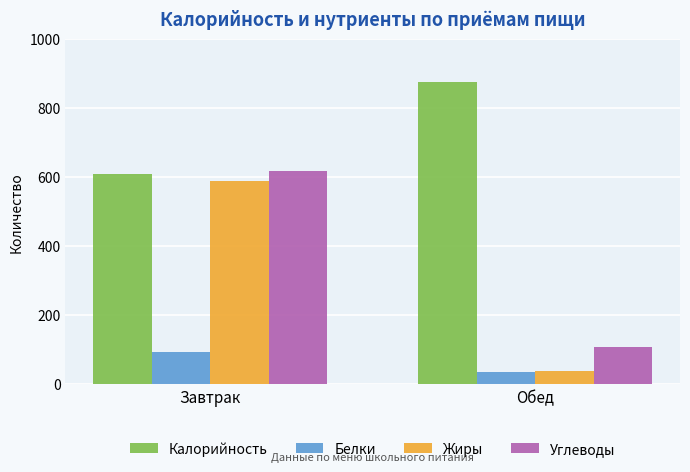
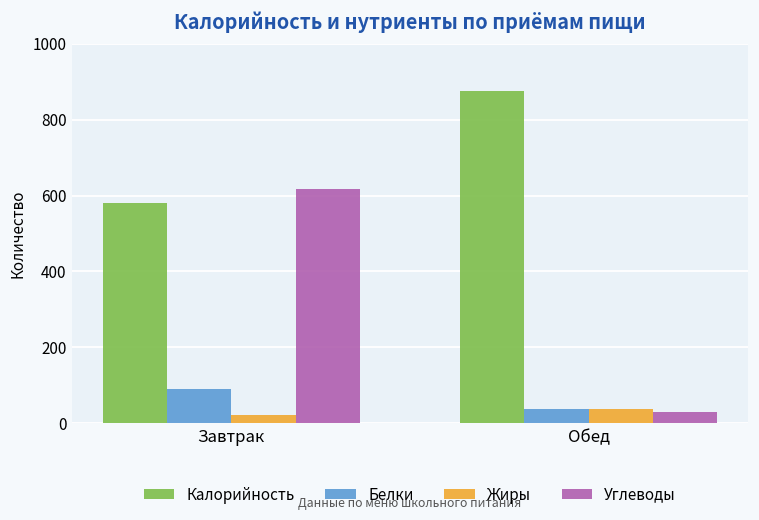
Калорийность, Завтрак: 610 -> 580
Жиры, Завтрак: 590 -> 20
Углеводы, Обед: 110 -> 30
